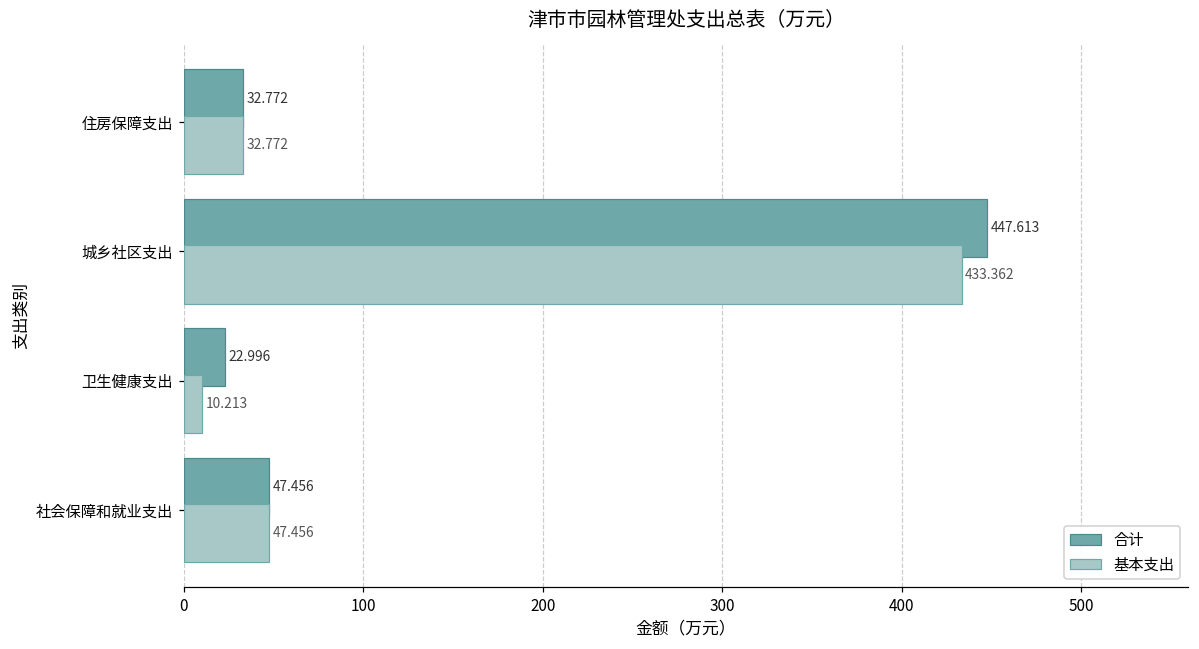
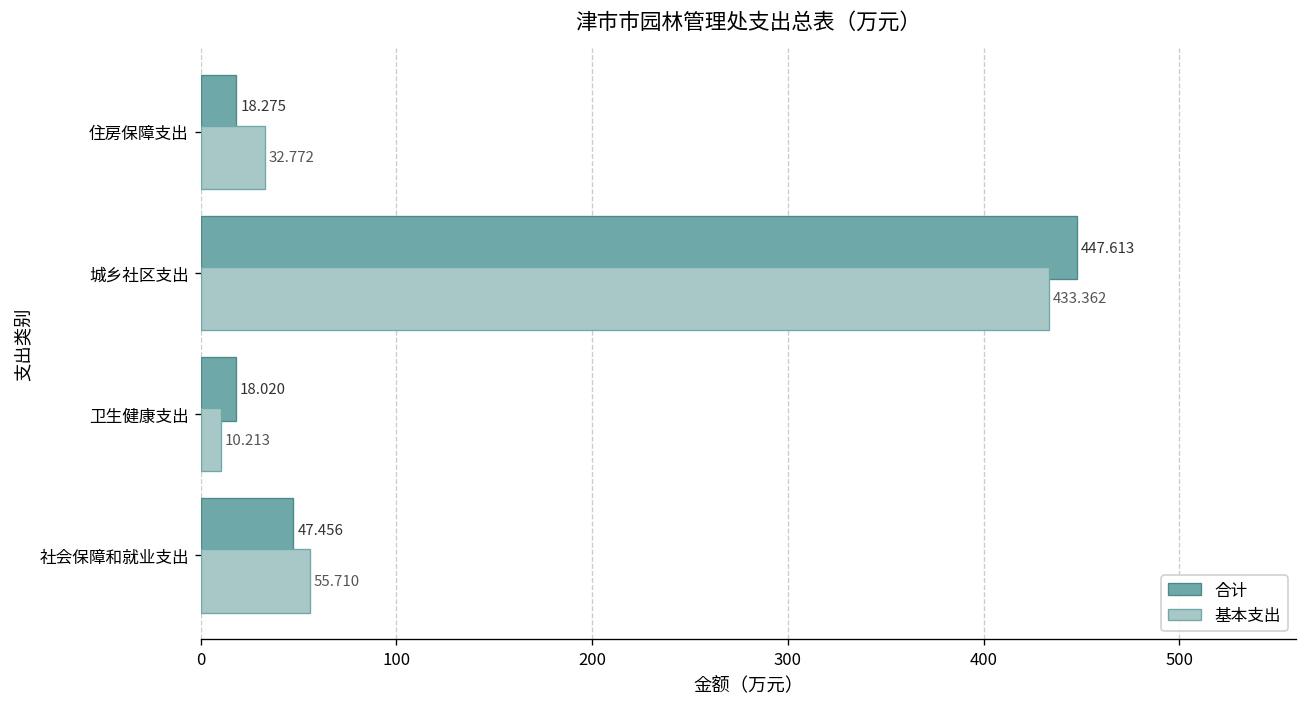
合计, 住房保障支出: 32.772 -> 18.275
合计, 卫生健康支出: 22.996 -> 18.020
基本支出, 社会保障和就业支出: 47.456 -> 55.710
